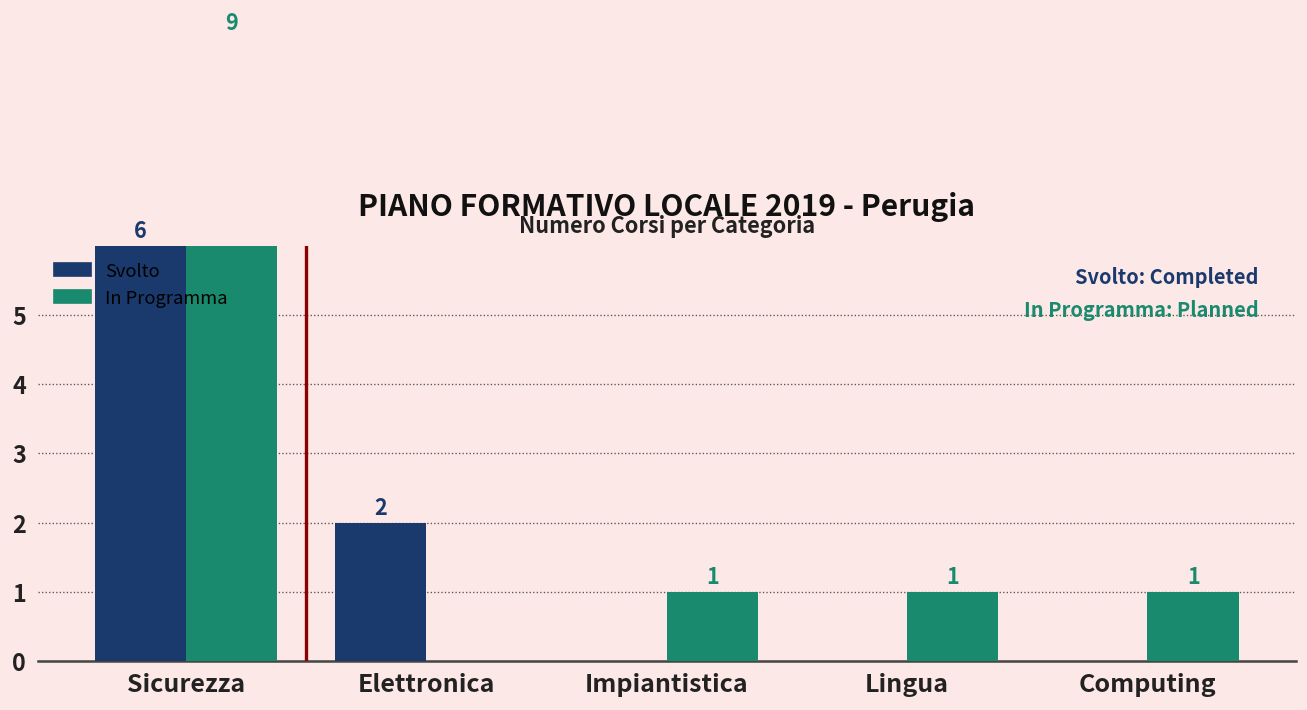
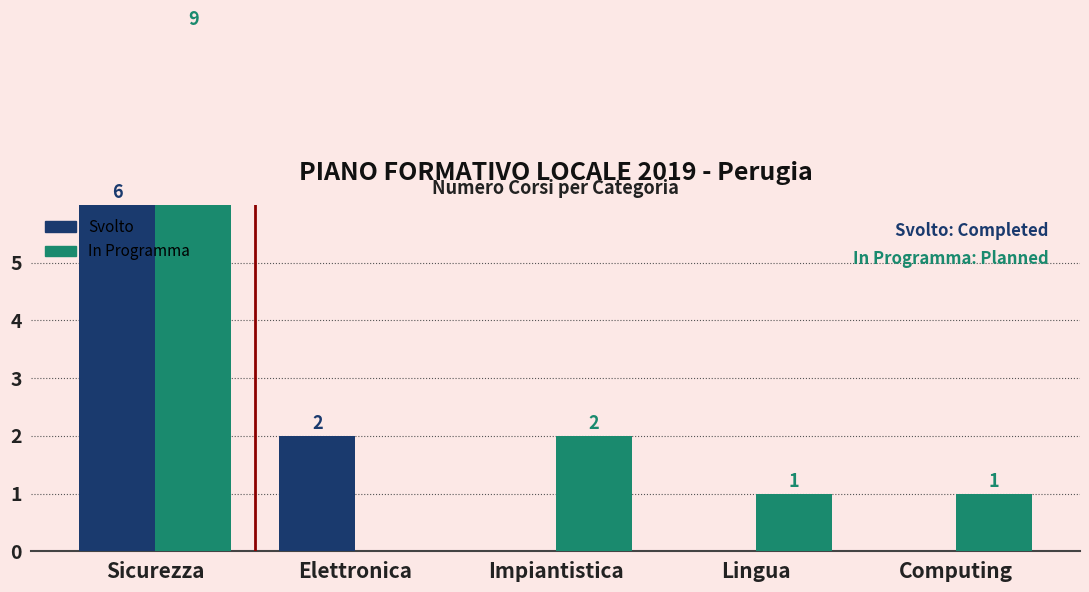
In Programma, Impiantistica: 1 -> 2
